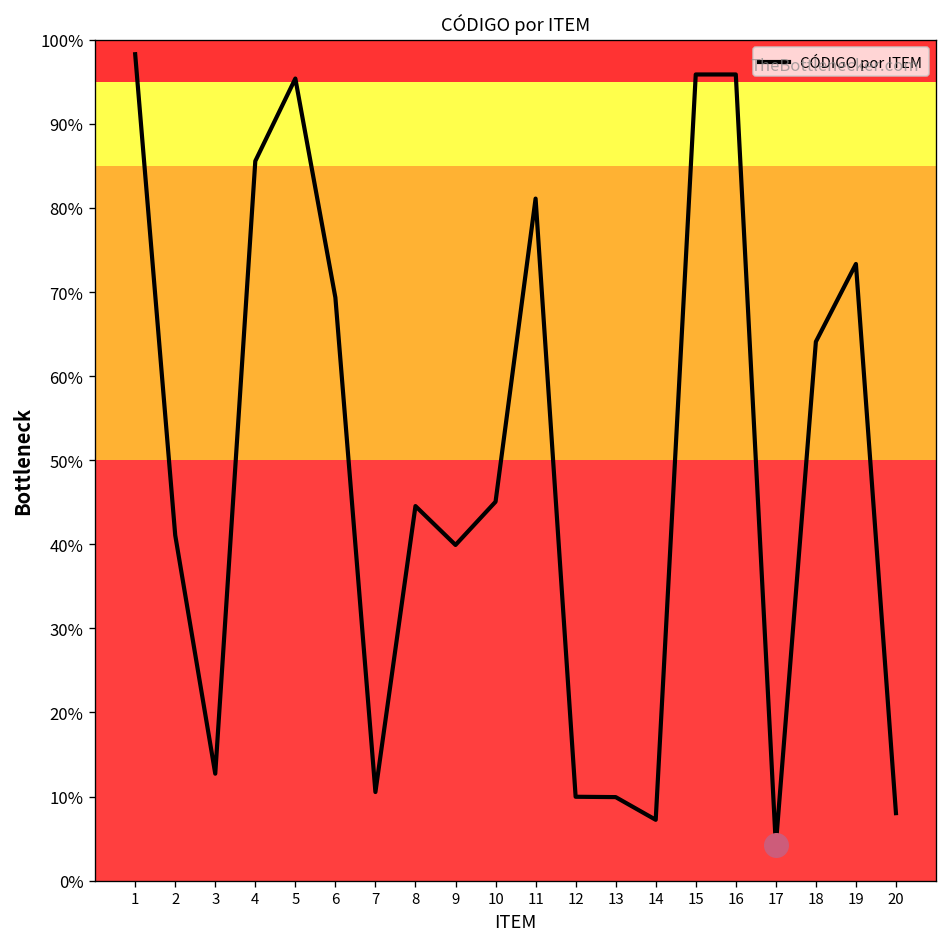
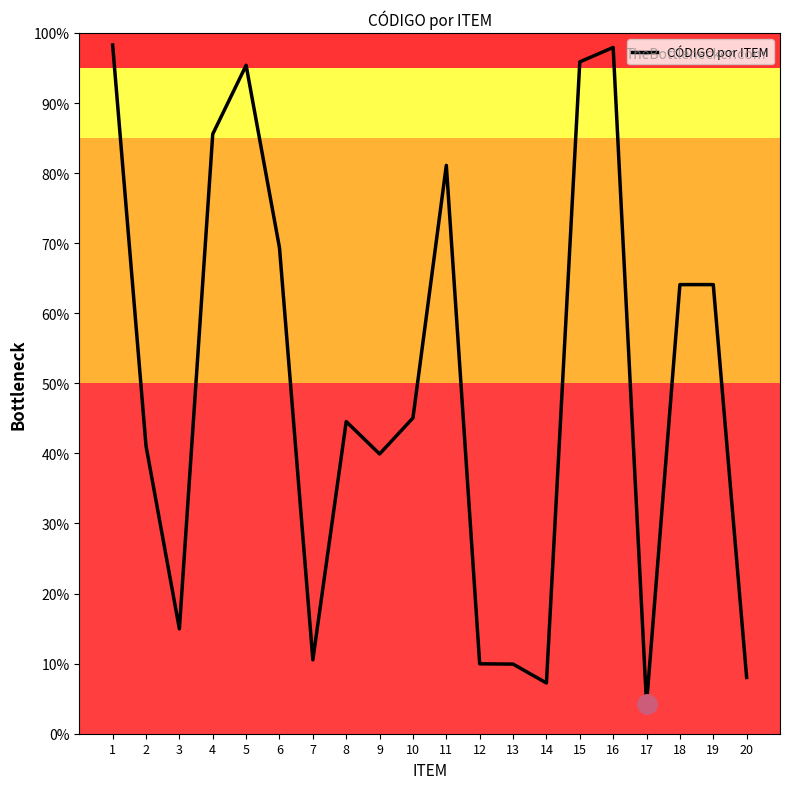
CÓDIGO por ITEM, 3: 13% -> 15%
CÓDIGO por ITEM, 16: 96% -> 98%
CÓDIGO por ITEM, 19: 73% -> 64%
